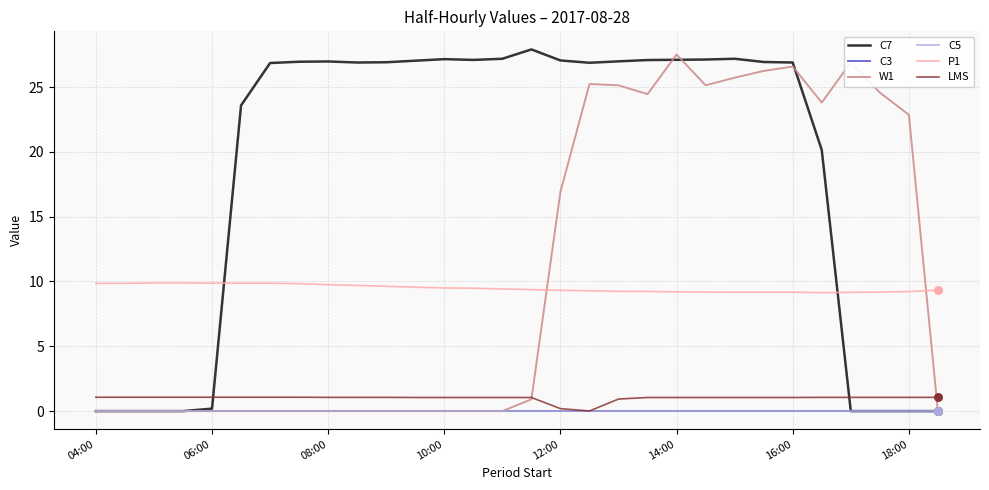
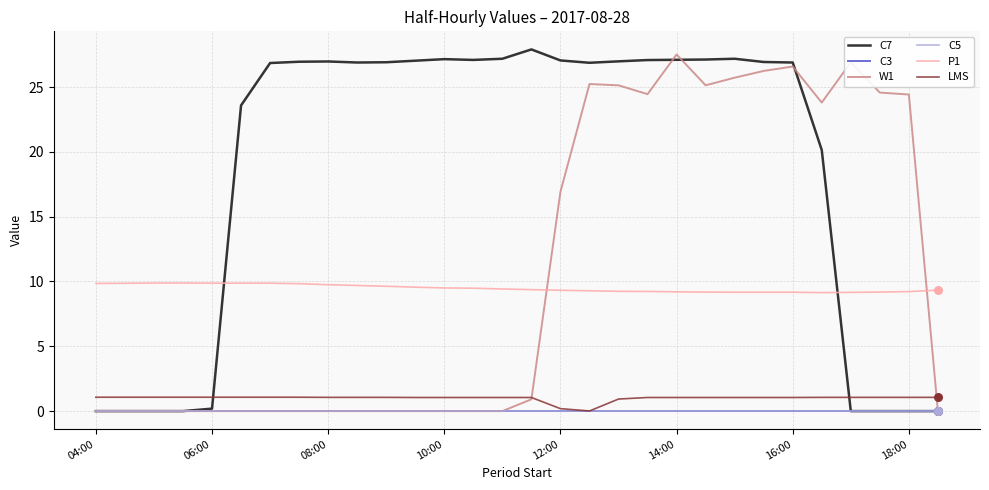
W1, 18:00: 22.9 -> 24.4
